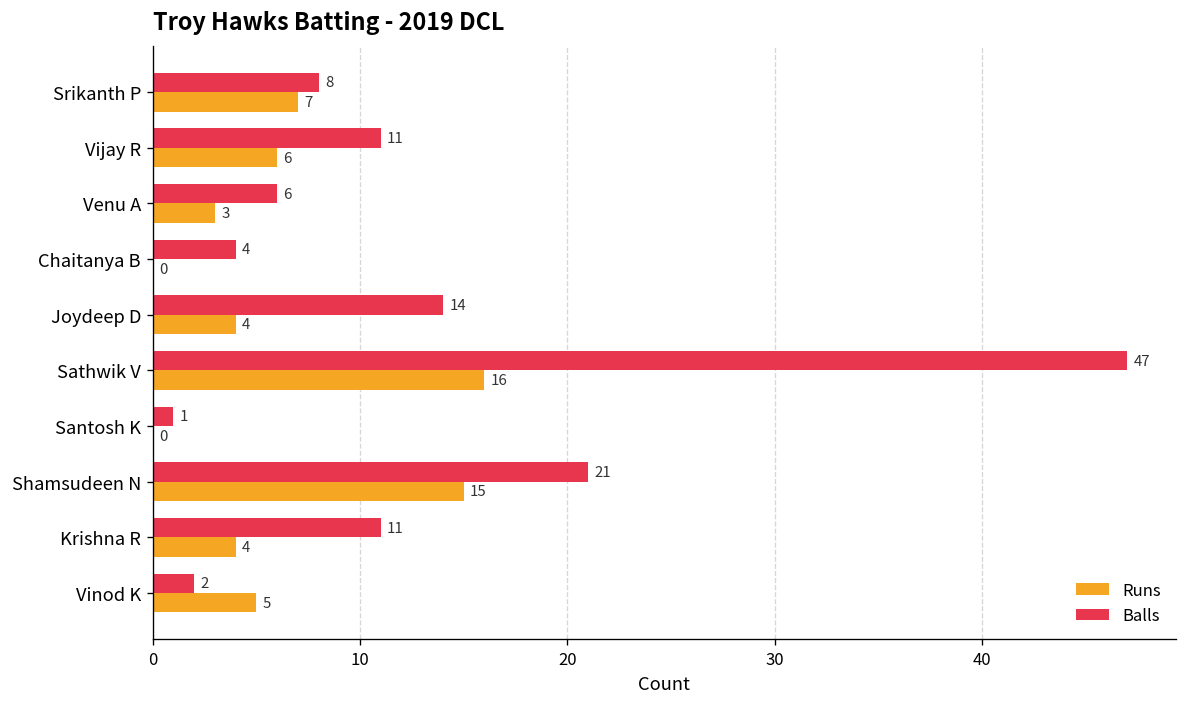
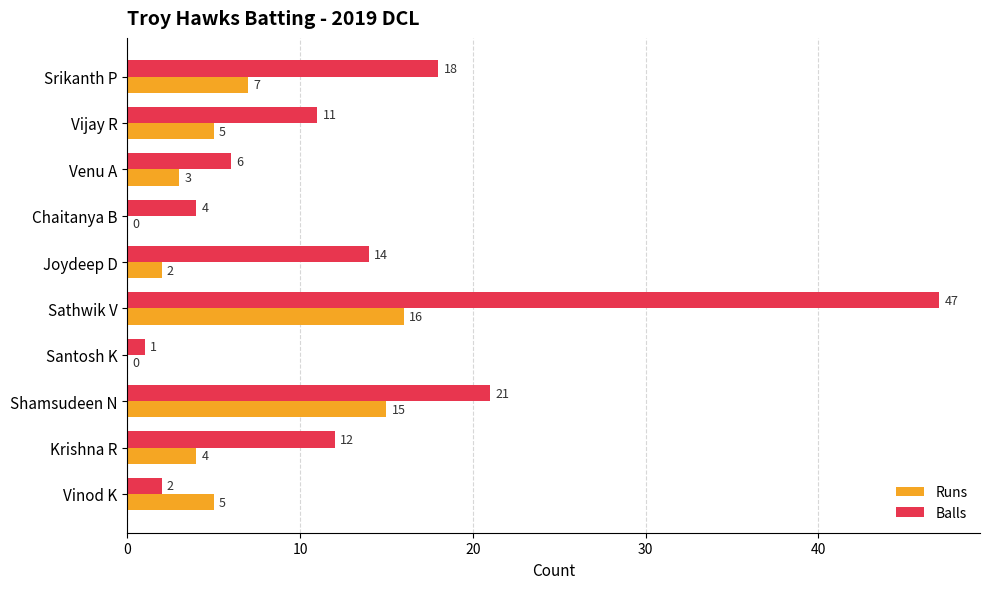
Balls, Srikanth P: 8 -> 18
Runs, Vijay R: 6 -> 5
Runs, Joydeep D: 4 -> 2
Balls, Krishna R: 11 -> 12
